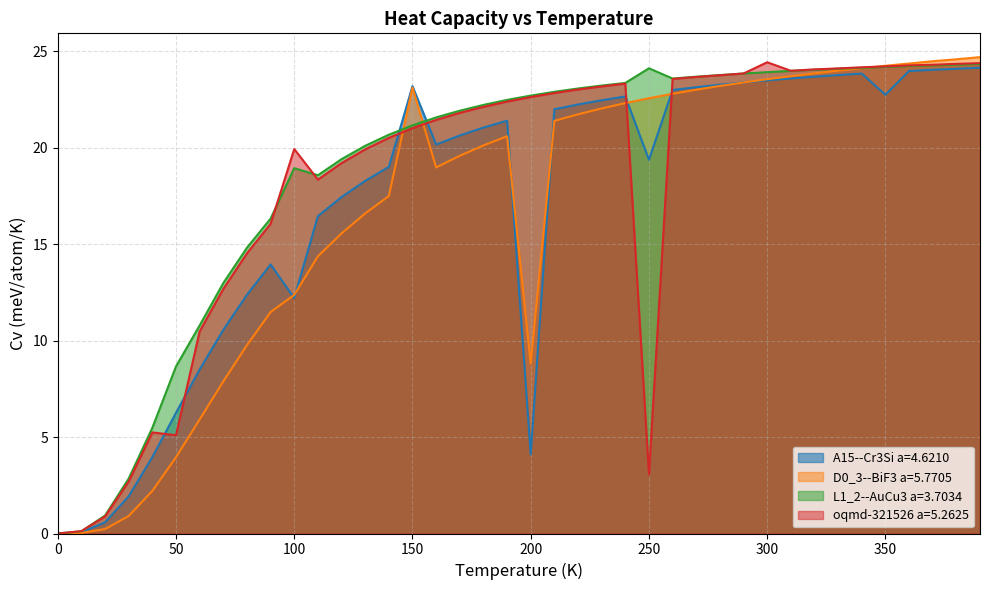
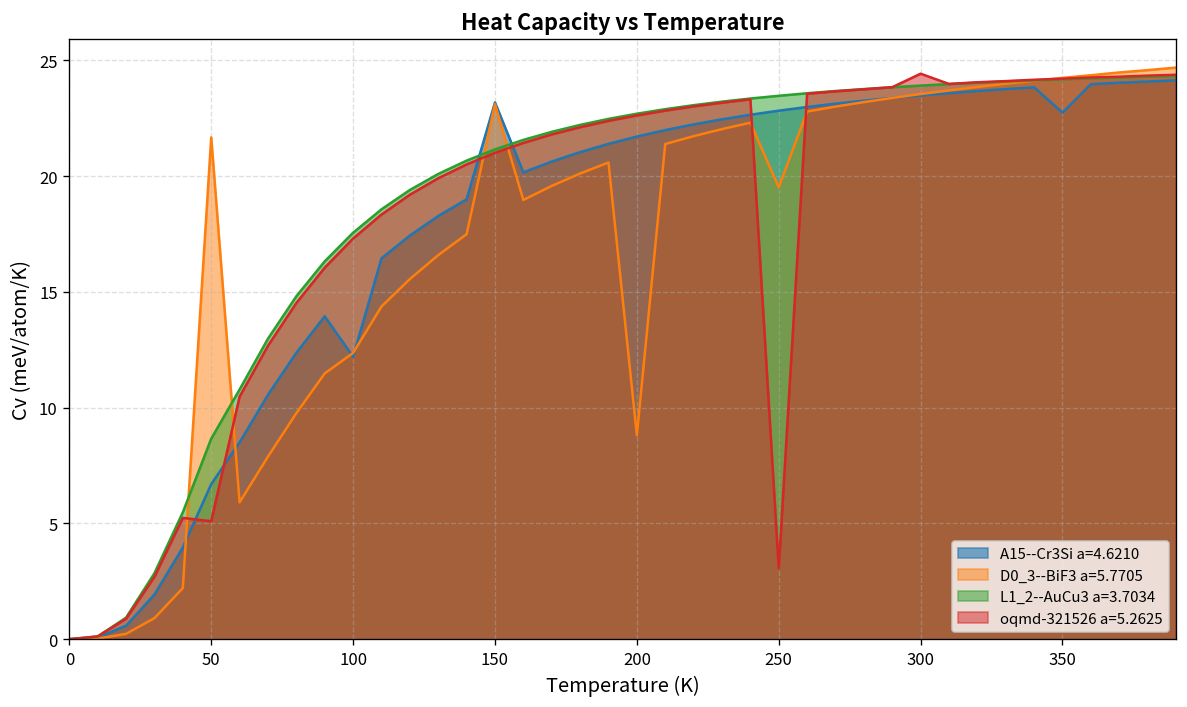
A15--Cr3Si a=4.6210, 50: 6.3 -> 6.7
D0_3--BiF3 a=5.7705, 50: 4.0 -> 21.7
L1_2--AuCu3 a=3.7034, 100: 18.9 -> 17.6
oqmd-321526 a=5.2625, 100: 19.9 -> 17.3
A15--Cr3Si a=4.6210, 200: 4.1 -> 21.7
A15--Cr3Si a=4.6210, 250: 19.4 -> 22.8
D0_3--BiF3 a=5.7705, 250: 22.6 -> 19.5
L1_2--AuCu3 a=3.7034, 250: 24.1 -> 23.5
